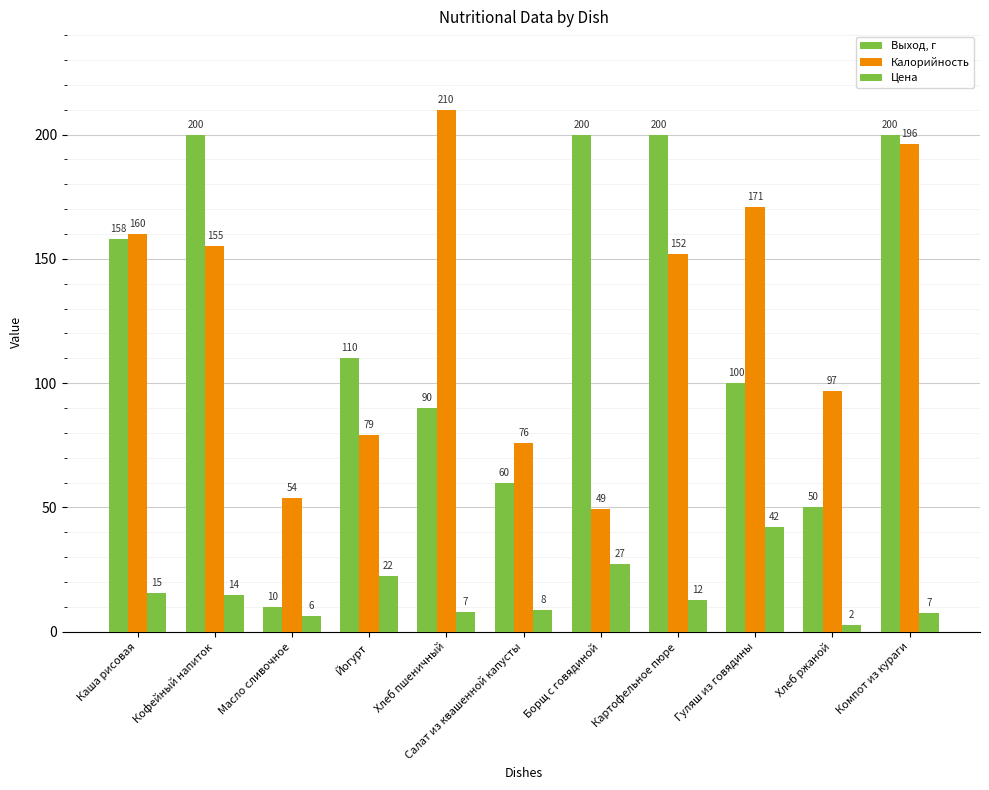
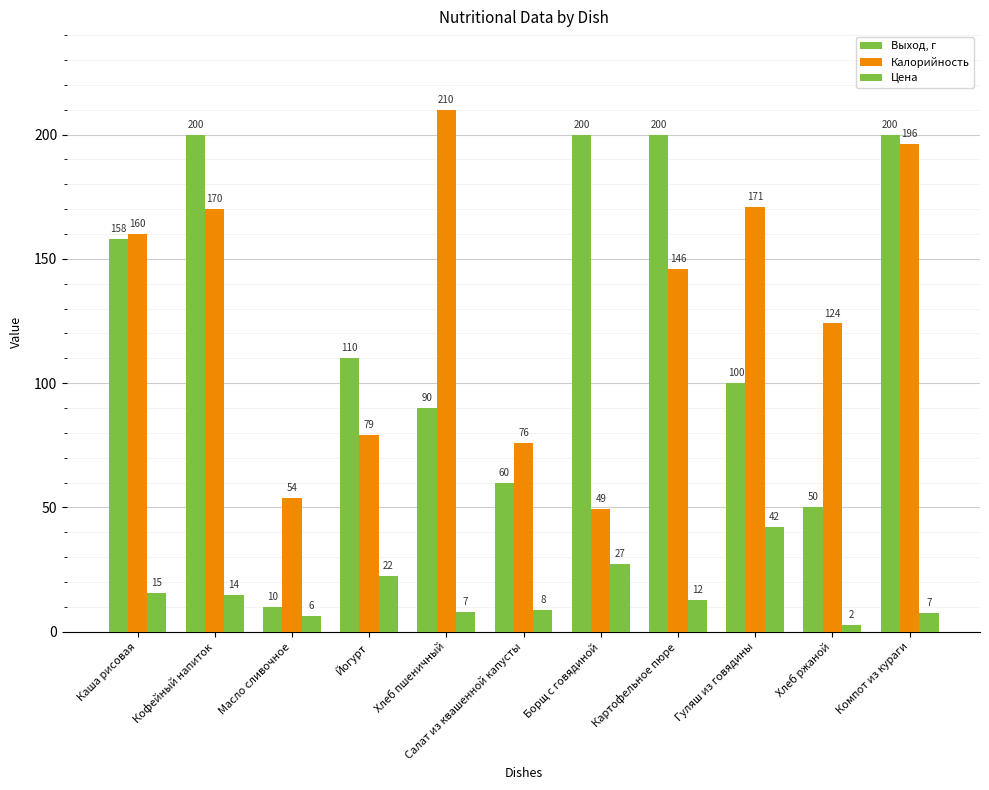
Калорийность, Кофейный напиток: 155 -> 170
Калорийность, Картофельное пюре: 152 -> 146
Калорийность, Хлеб ржаной: 97 -> 124
